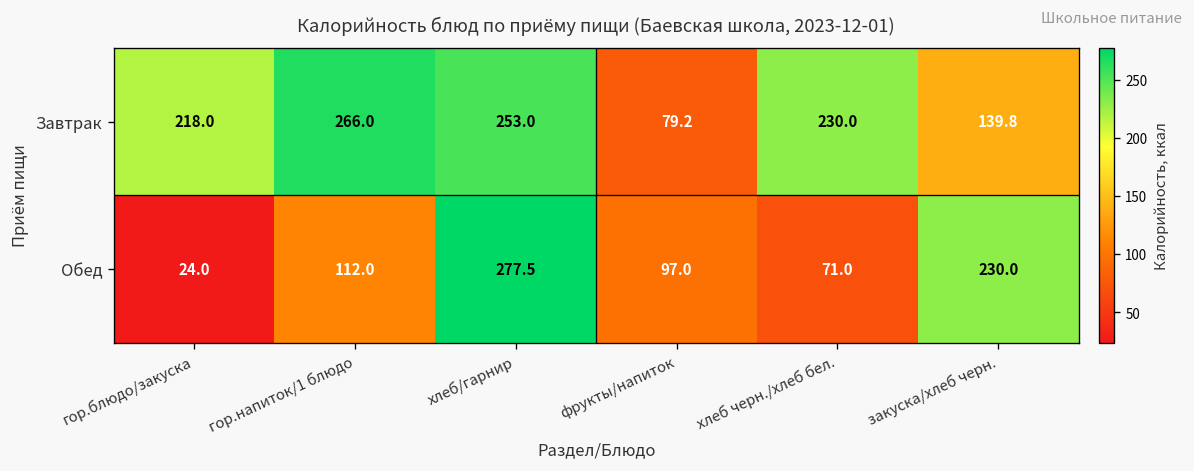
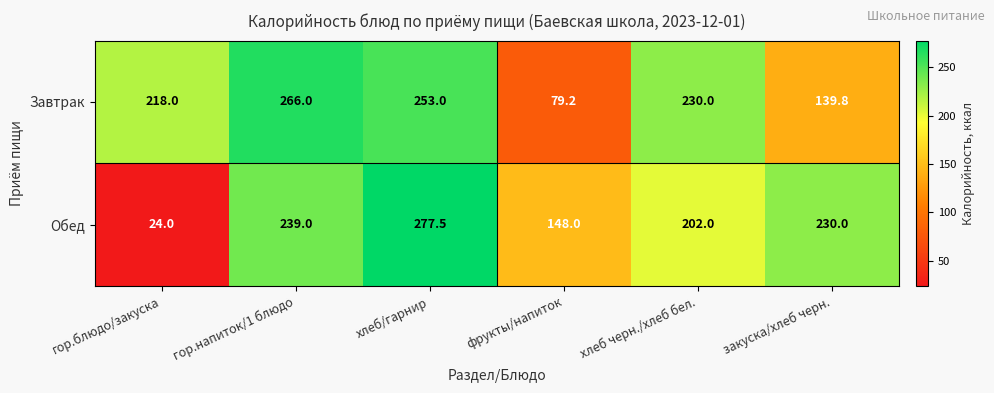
Обед, гор.напиток/1 блюдо: 112.0 -> 239.0
Обед, фрукты/напиток: 97.0 -> 148.0
Обед, хлеб черн./хлеб бел.: 71.0 -> 202.0
